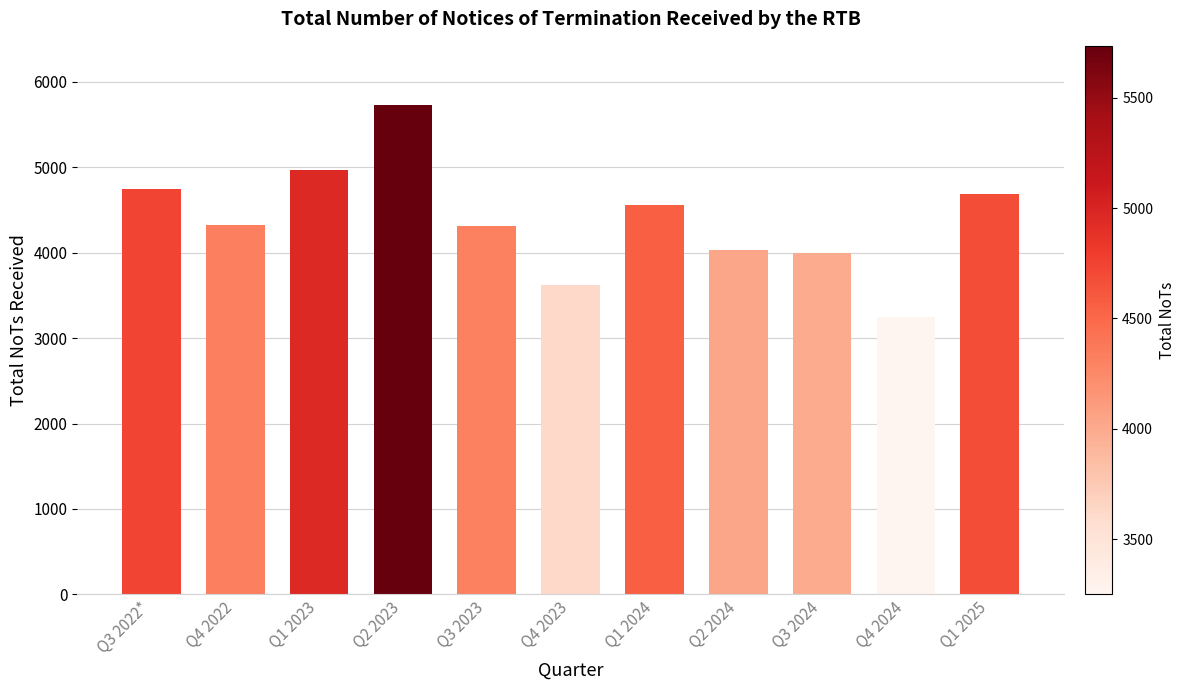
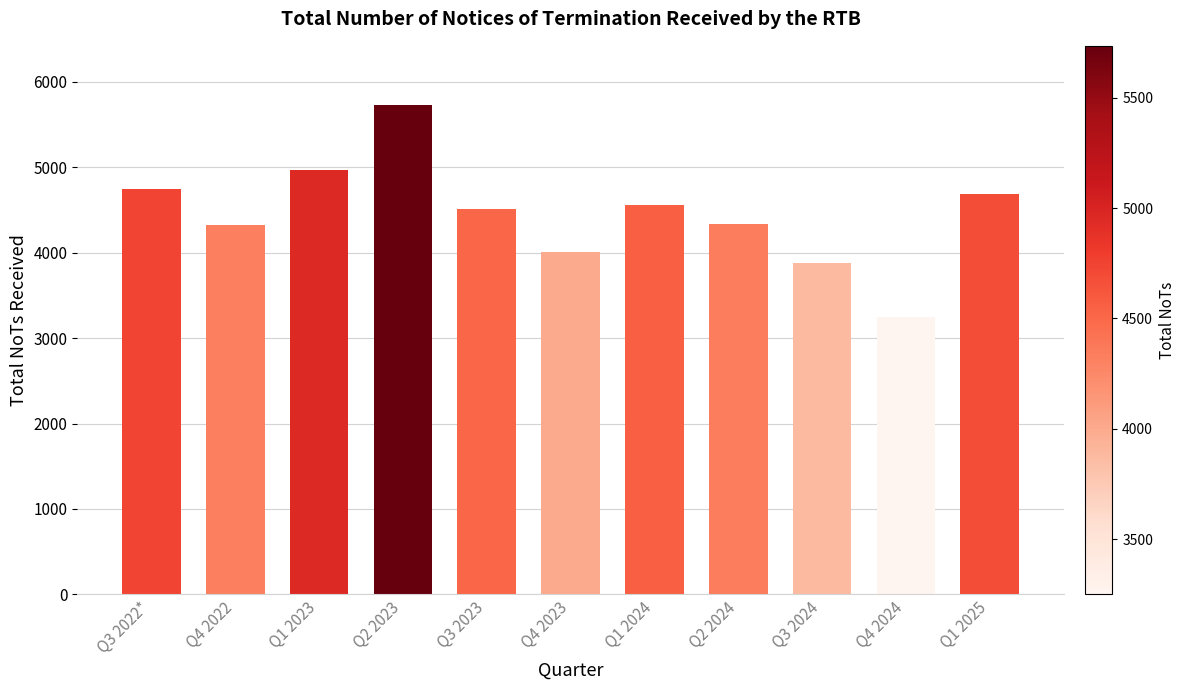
Q3 2023: 4300 -> 4500
Q4 2023: 3600 -> 4000
Q2 2024: 4000 -> 4300
Q3 2024: 4000 -> 3900
